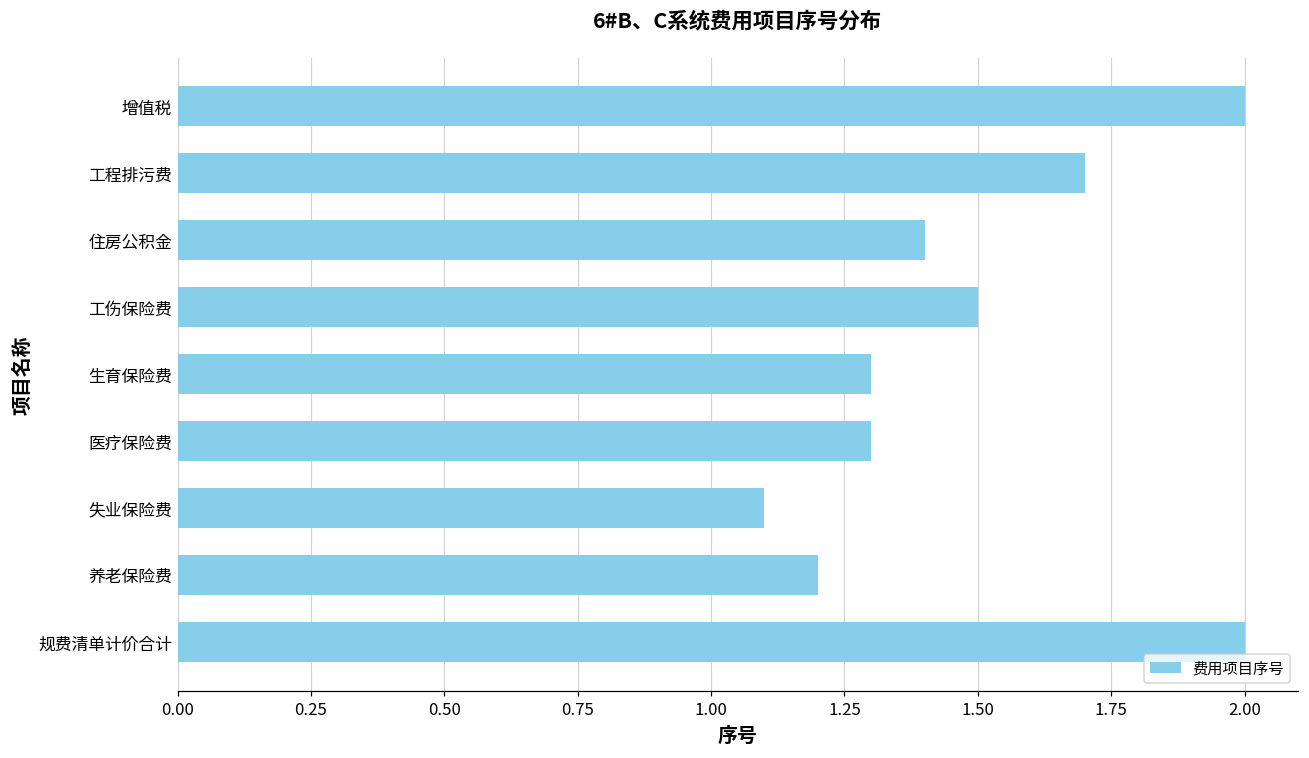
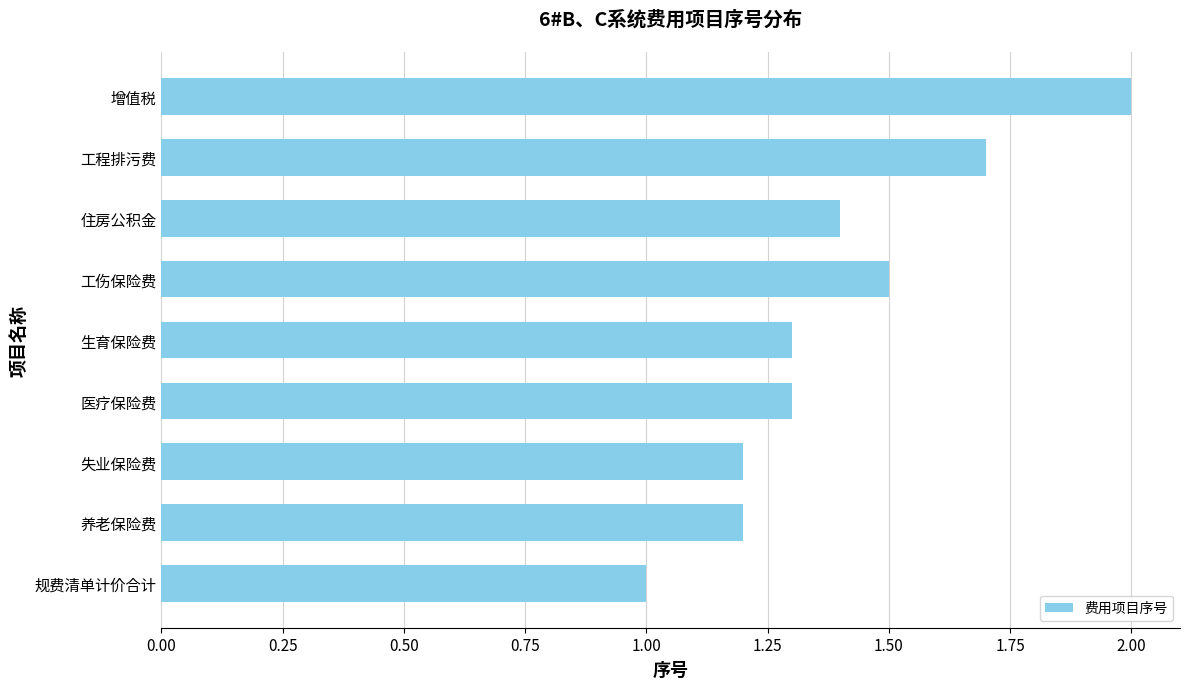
失业保险费: 1.1 -> 1.2
规费清单计价合计: 2 -> 1
